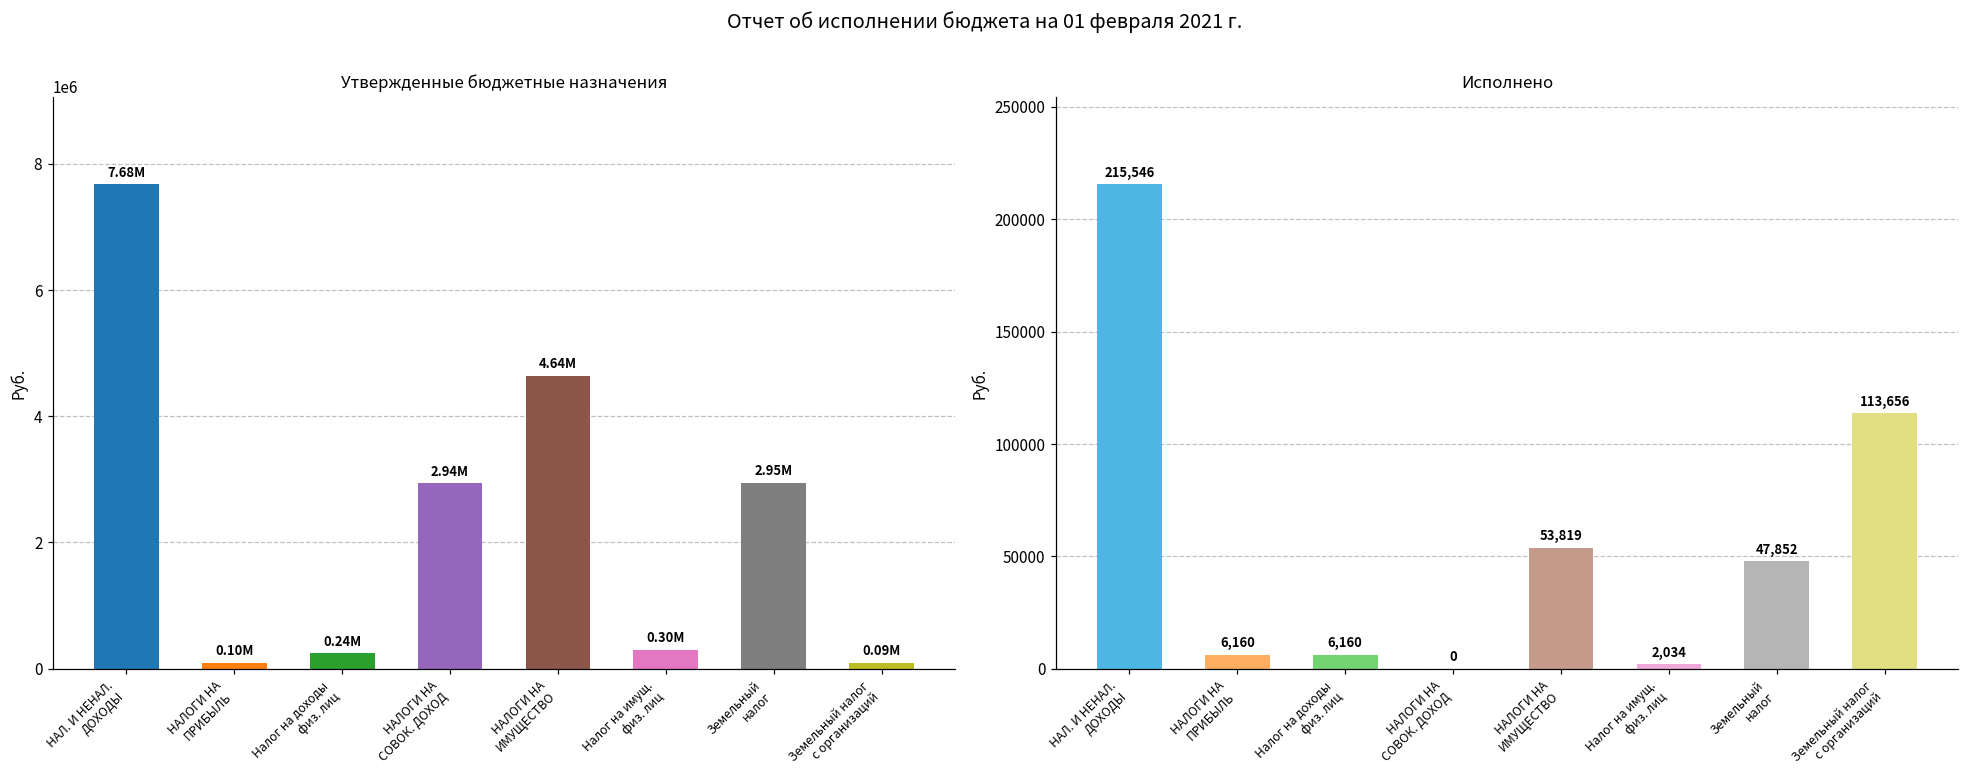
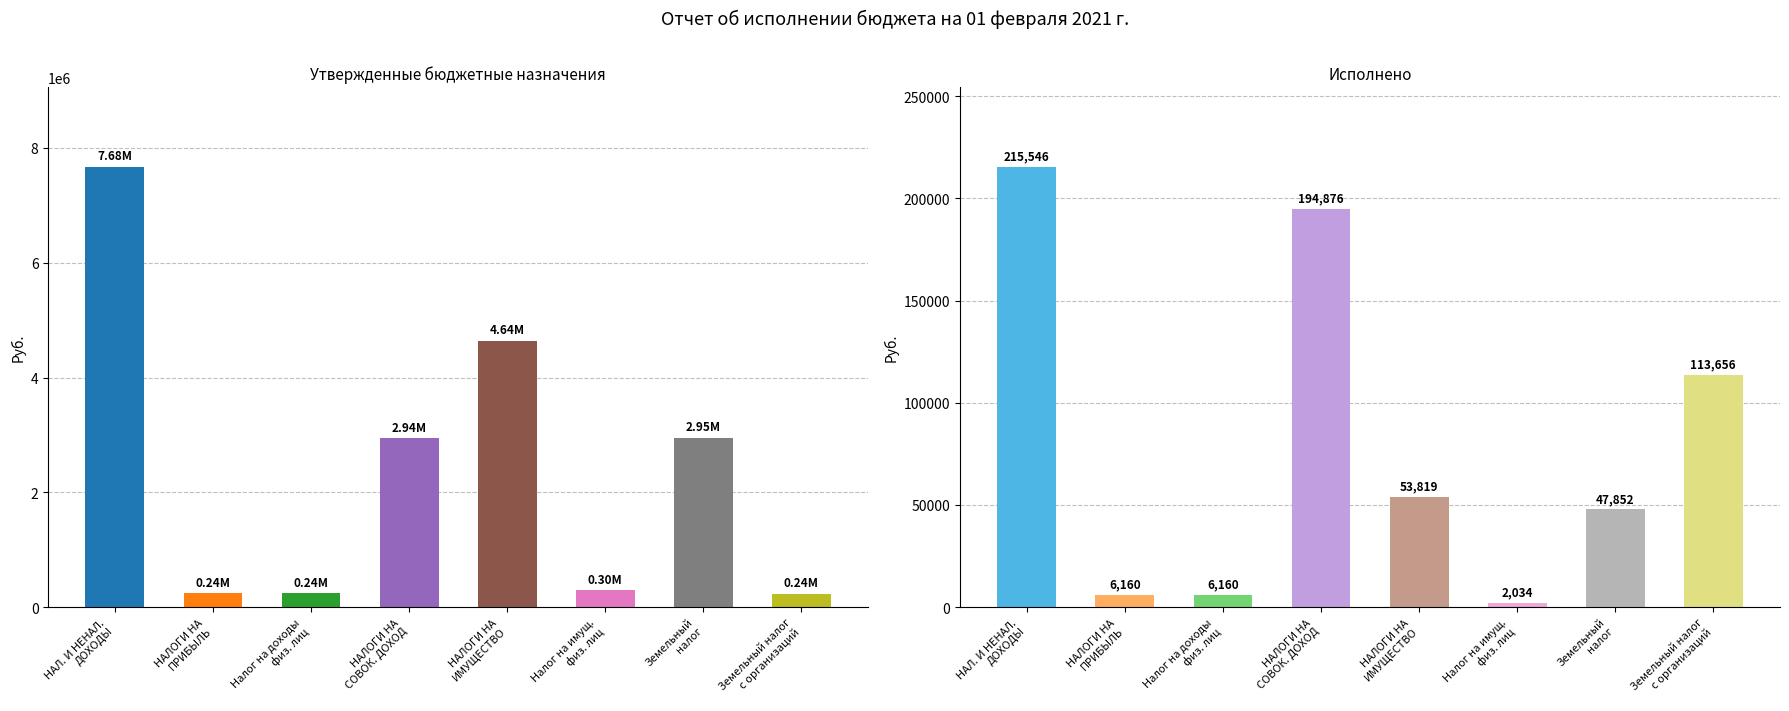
Утвержденные бюджетные назначения, НАЛОГИ НА ПРИБЫЛЬ: 0.10M -> 0.24M
Утвержденные бюджетные назначения, Земельный налог с организаций: 0.09M -> 0.24M
Исполнено, НАЛОГИ НА СОВОК. ДОХОД: 0 -> 194,876
